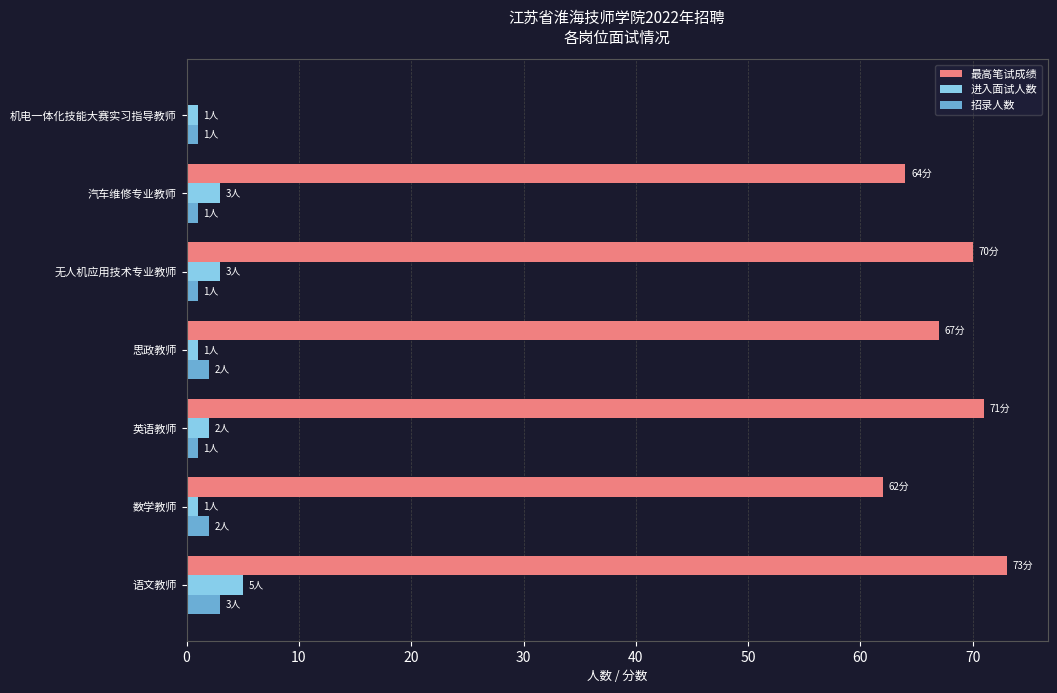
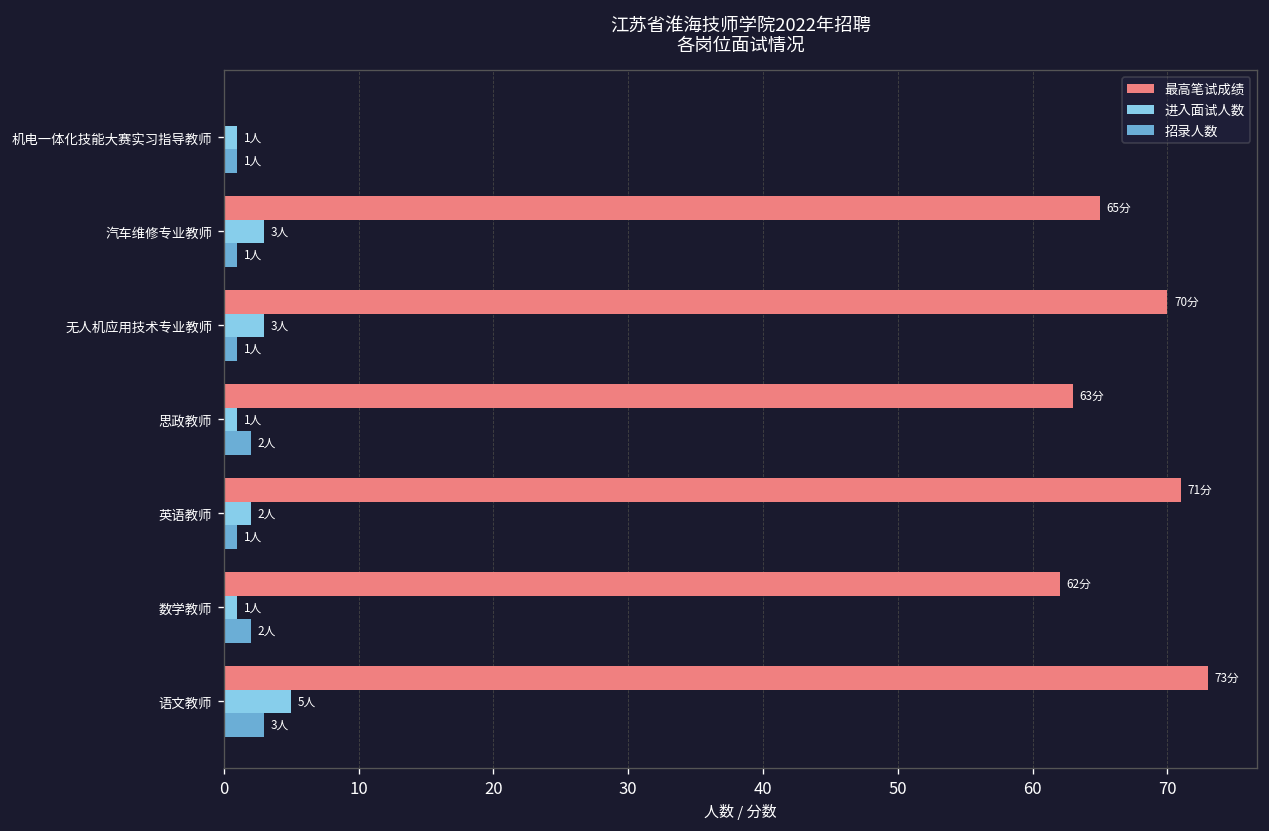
最高笔试成绩, 汽车维修专业教师: 64分 -> 65分
最高笔试成绩, 思政教师: 67分 -> 63分
